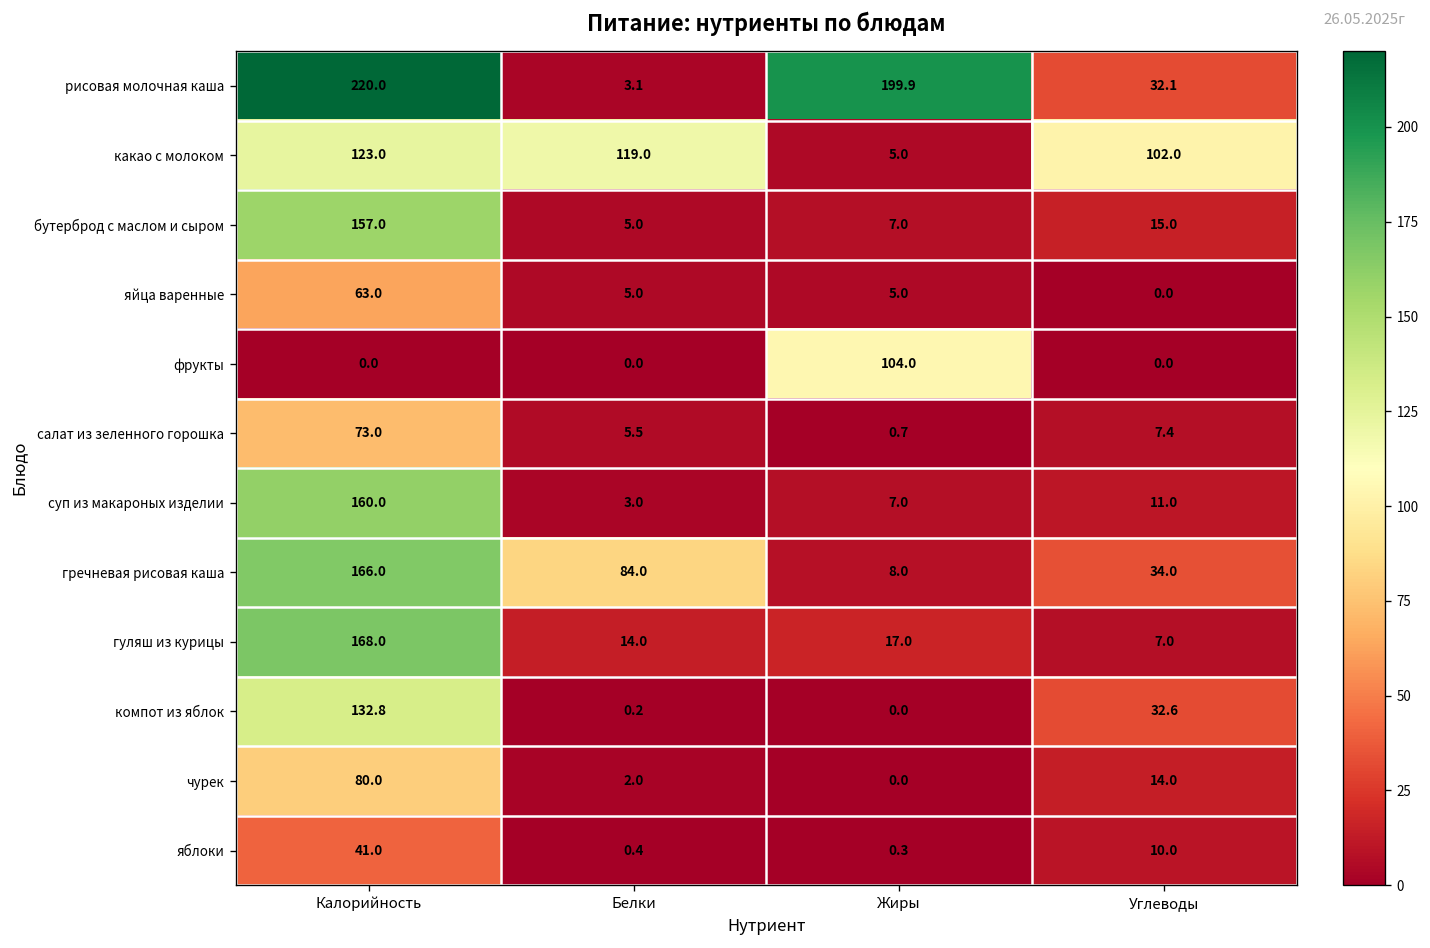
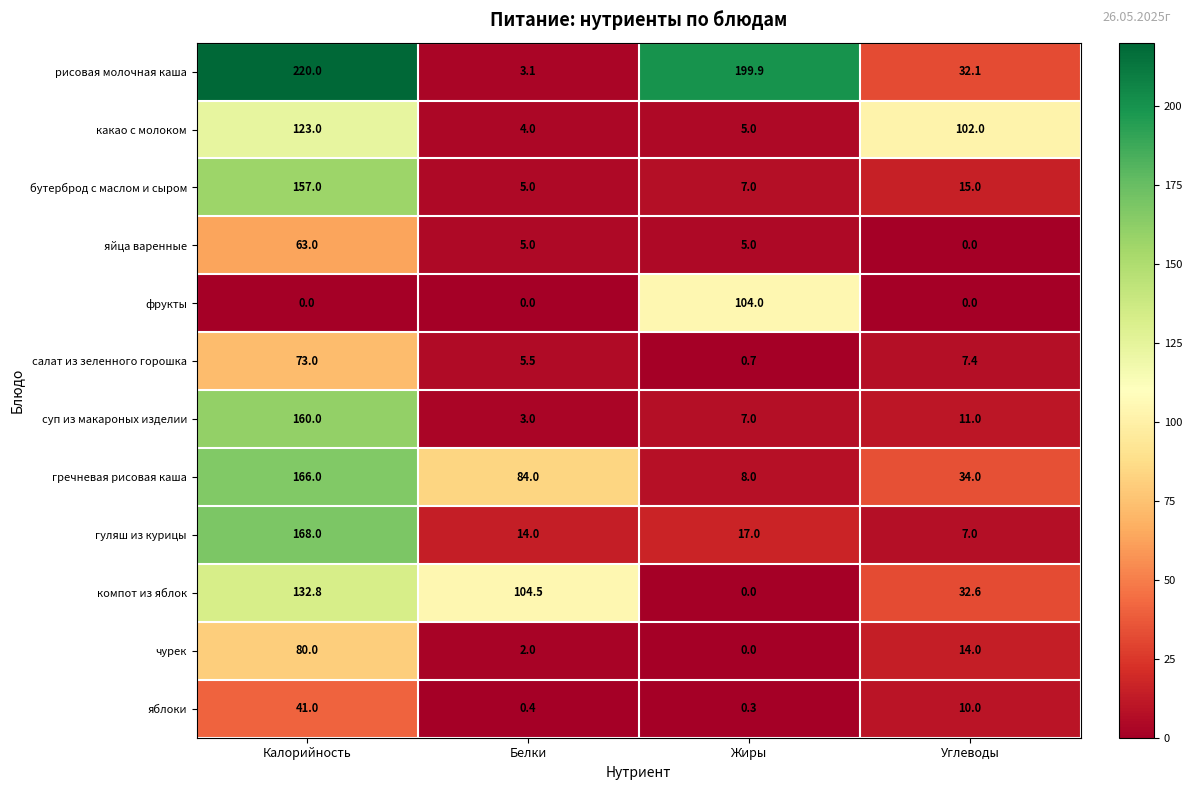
какао с молоком, Белки: 119.0 -> 4.0
компот из яблок, Белки: 0.2 -> 104.5
